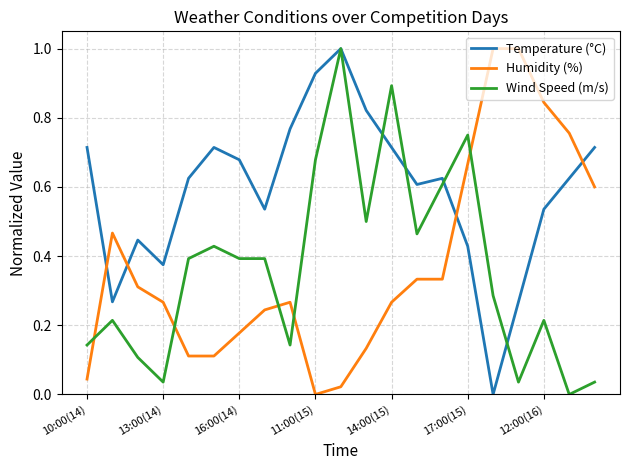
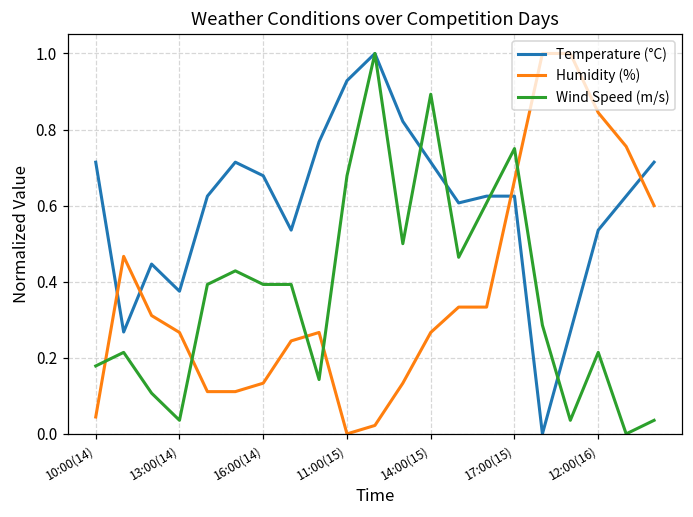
Wind Speed (m/s), 10:00(14): 0.14 -> 0.18
Humidity (%), 16:00(14): 0.18 -> 0.13
Temperature (°C), 17:00(15): 0.43 -> 0.62
